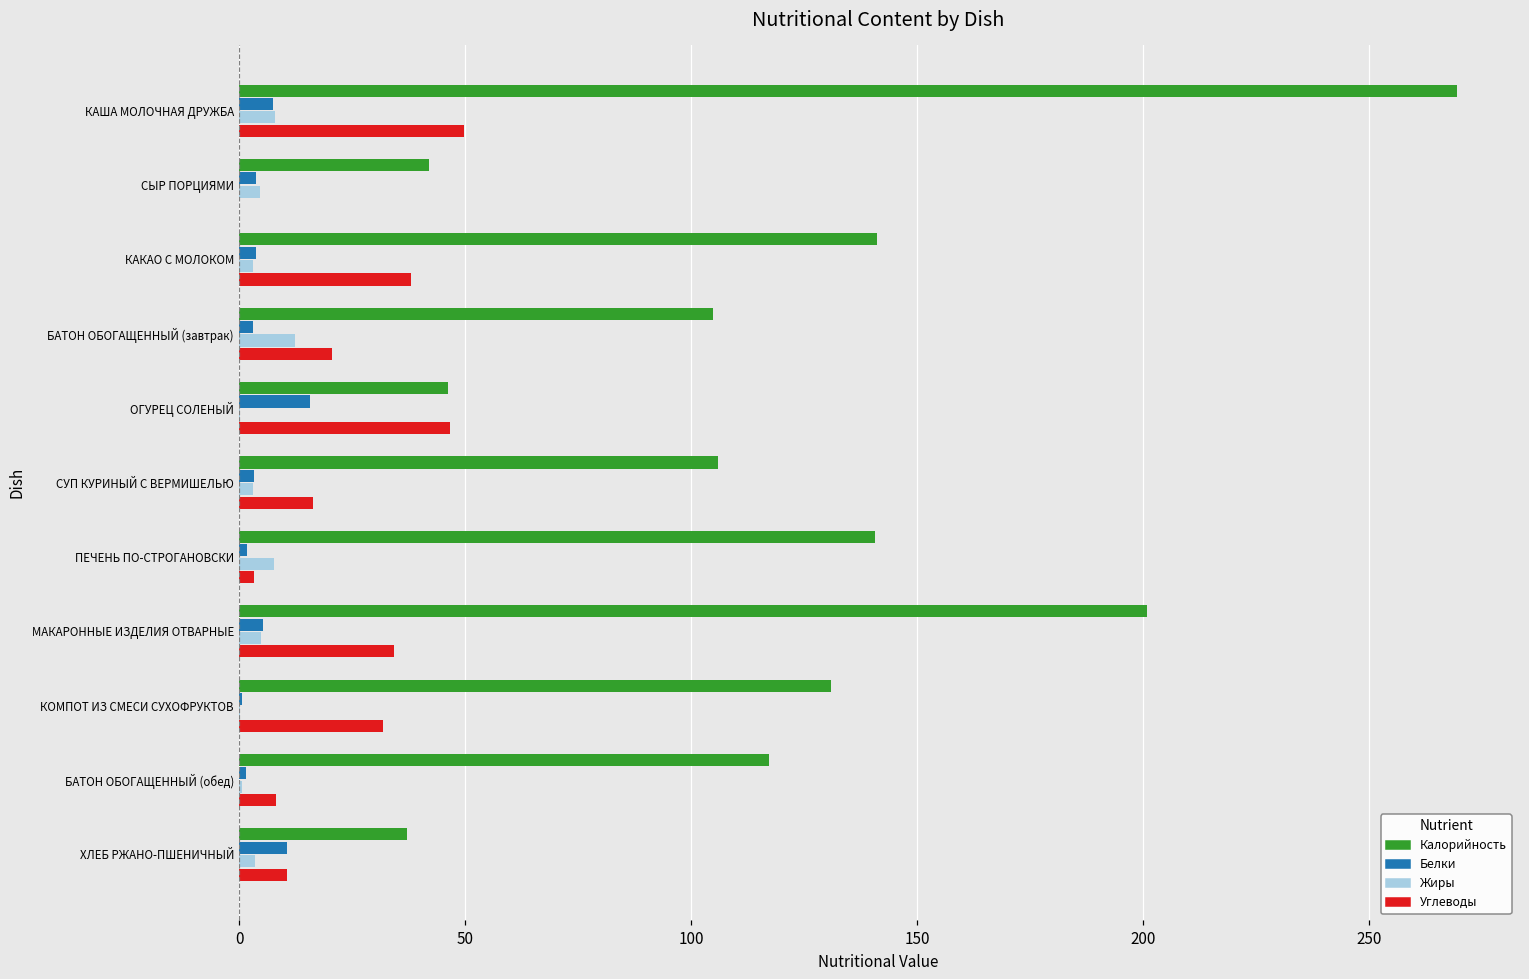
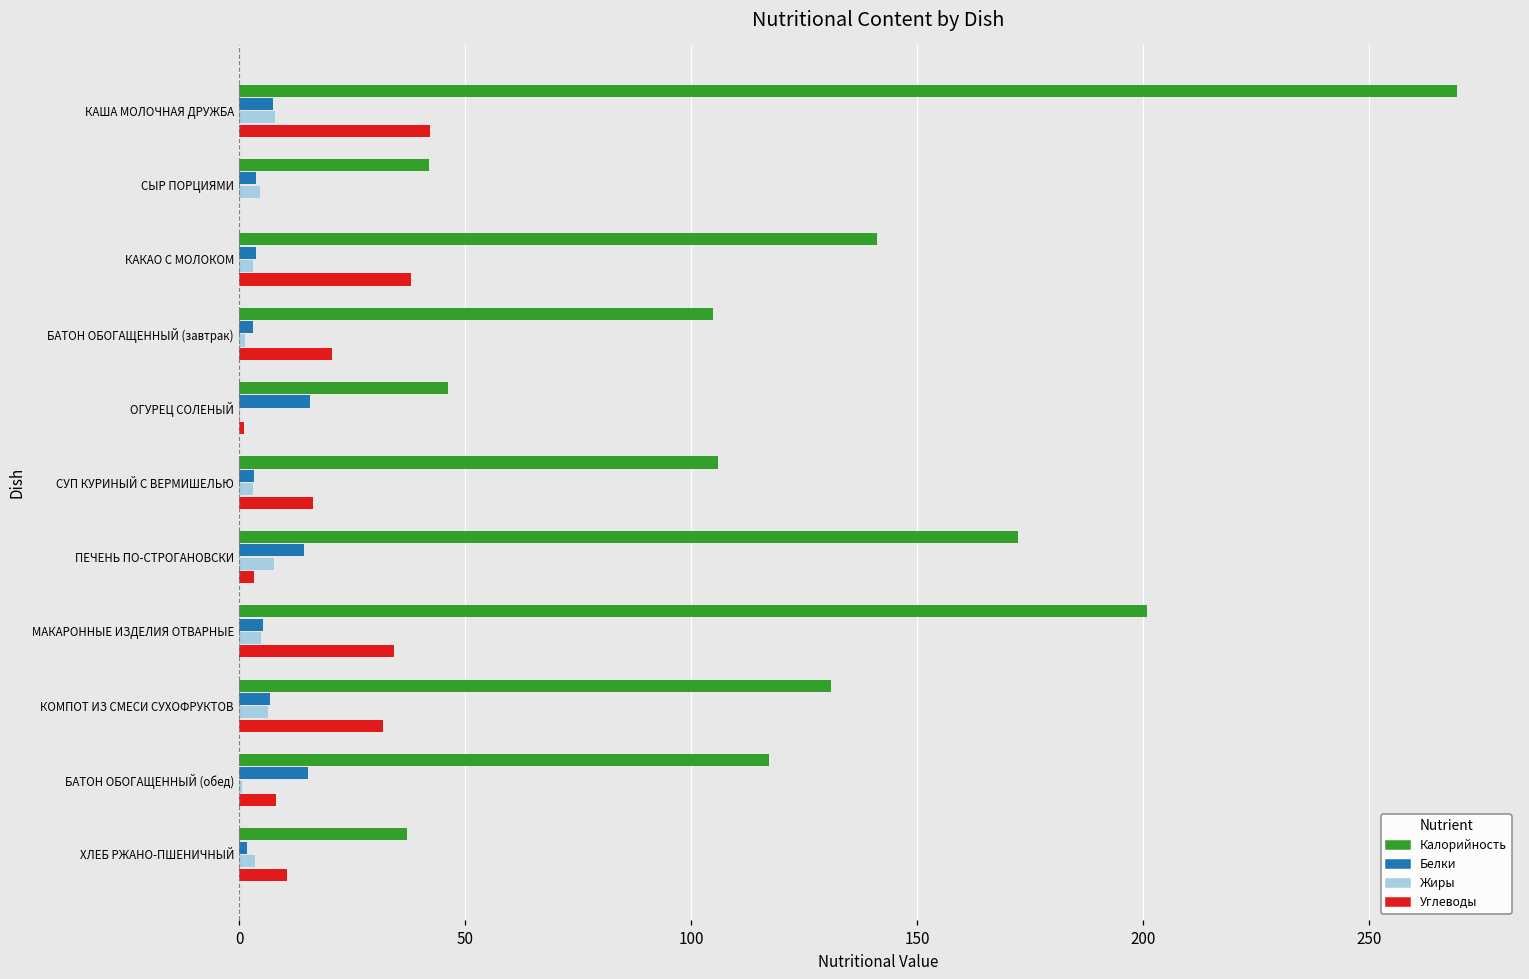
Углеводы, КАША МОЛОЧНАЯ ДРУЖБА: 50 -> 42
Жиры, БАТОН ОБОГАЩЕННЫЙ (завтрак): 12 -> 1
Углеводы, ОГУРЕЦ СОЛЕНЫЙ: 47 -> 1
Калорийность, ПЕЧЕНЬ ПО-СТРОГАНОВСКИ: 141 -> 172
Белки, ПЕЧЕНЬ ПО-СТРОГАНОВСКИ: 2 -> 14
Белки, КОМПОТ ИЗ СМЕСИ СУХОФРУКТОВ: 1 -> 7
Жиры, КОМПОТ ИЗ СМЕСИ СУХОФРУКТОВ: 0 -> 6
Белки, БАТОН ОБОГАЩЕННЫЙ (обед): 2 -> 15
Белки, ХЛЕБ РЖАНО-ПШЕНИЧНЫЙ: 11 -> 2
